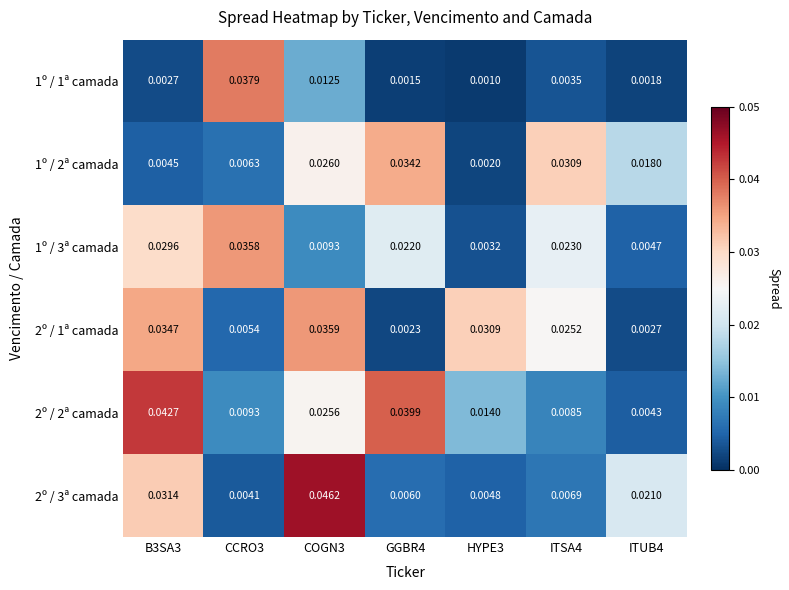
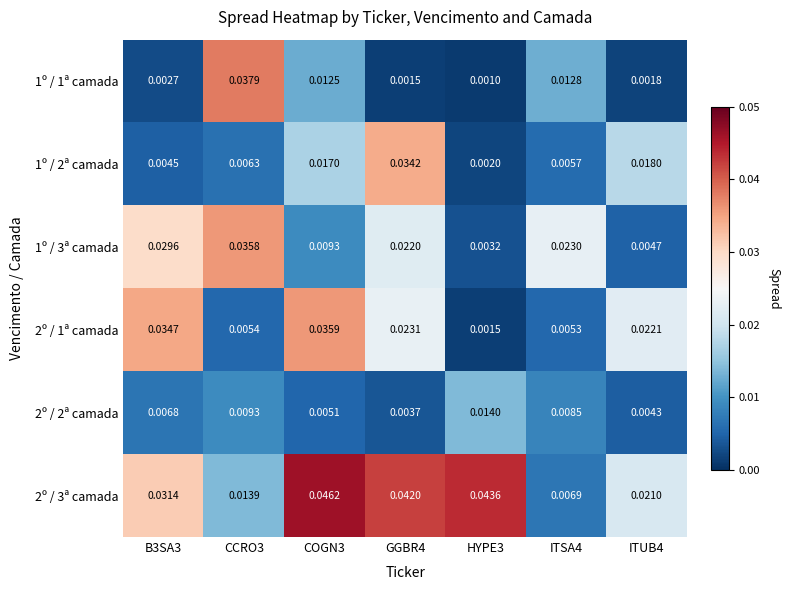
1º / 1ª camada, ITSA4: 0.0035 -> 0.0128
1º / 2ª camada, COGN3: 0.0260 -> 0.0170
1º / 2ª camada, ITSA4: 0.0309 -> 0.0057
2º / 1ª camada, GGBR4: 0.0023 -> 0.0231
2º / 1ª camada, HYPE3: 0.0309 -> 0.0015
2º / 1ª camada, ITSA4: 0.0252 -> 0.0053
2º / 1ª camada, ITUB4: 0.0027 -> 0.0221
2º / 2ª camada, B3SA3: 0.0427 -> 0.0068
2º / 2ª camada, COGN3: 0.0256 -> 0.0051
2º / 2ª camada, GGBR4: 0.0399 -> 0.0037
2º / 3ª camada, CCRO3: 0.0041 -> 0.0139
2º / 3ª camada, GGBR4: 0.0060 -> 0.0420
2º / 3ª camada, HYPE3: 0.0048 -> 0.0436
